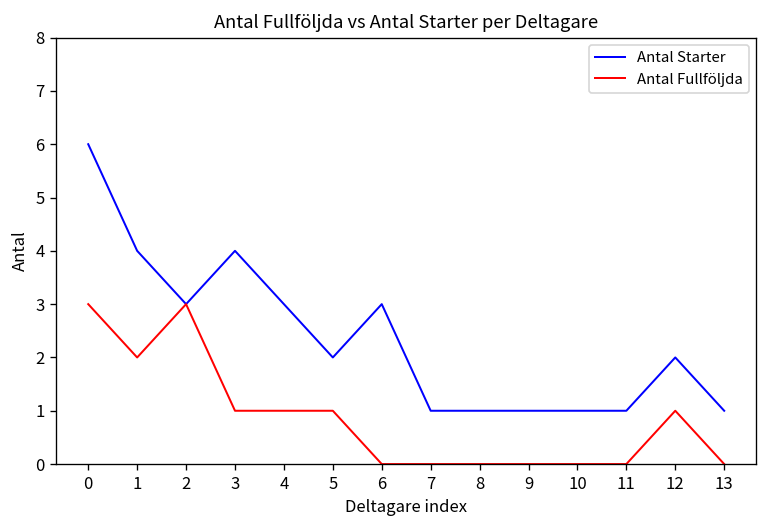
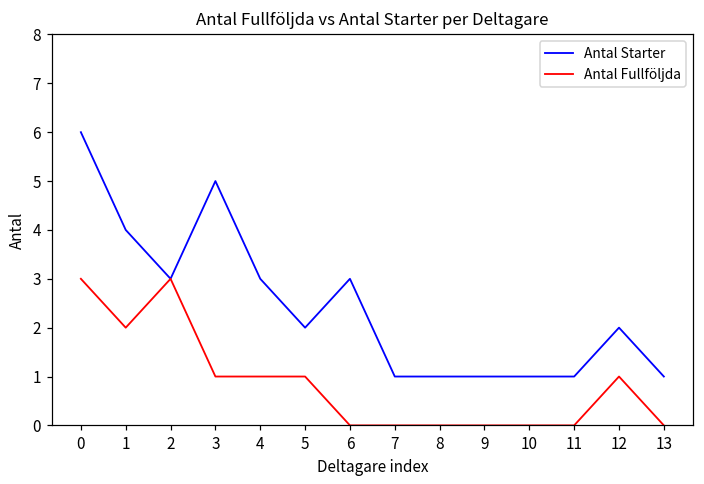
Antal Starter, 3: 4 -> 5
